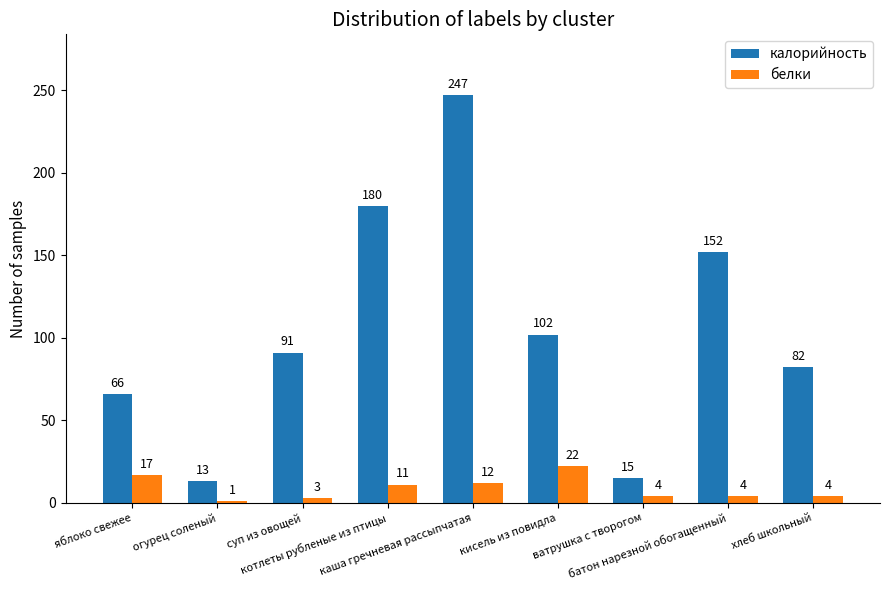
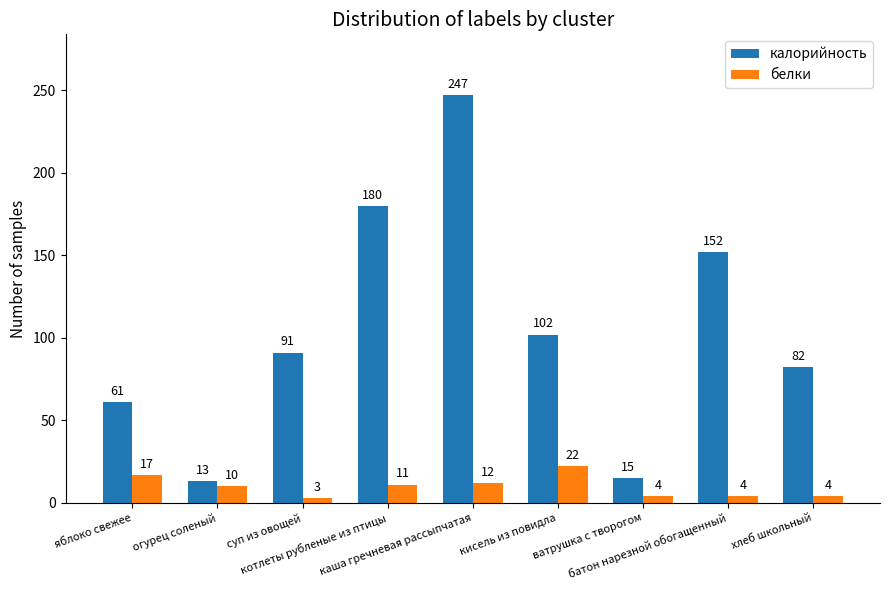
калорийность, яблоко свежее: 66 -> 61
белки, огурец соленый: 1 -> 10
